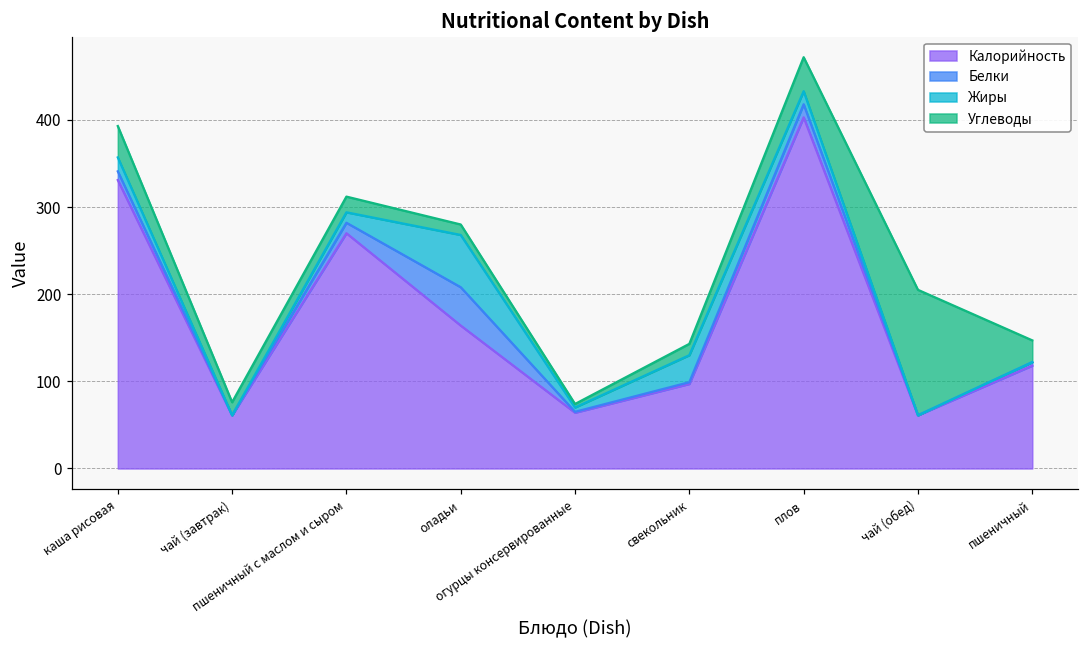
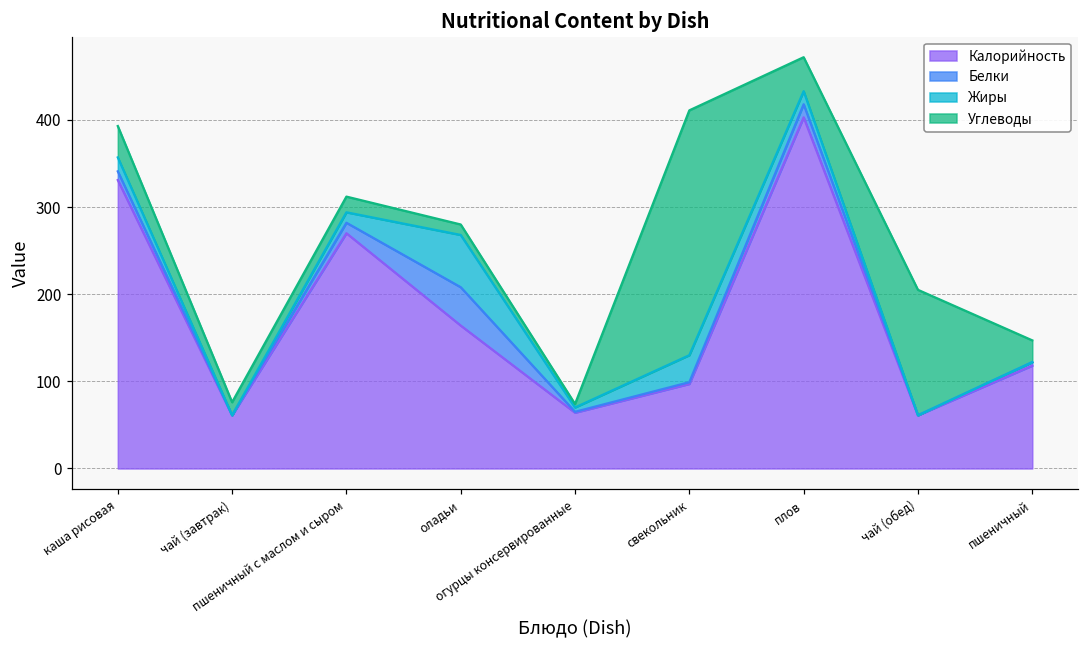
Углеводы, свекольник: 10 -> 280
